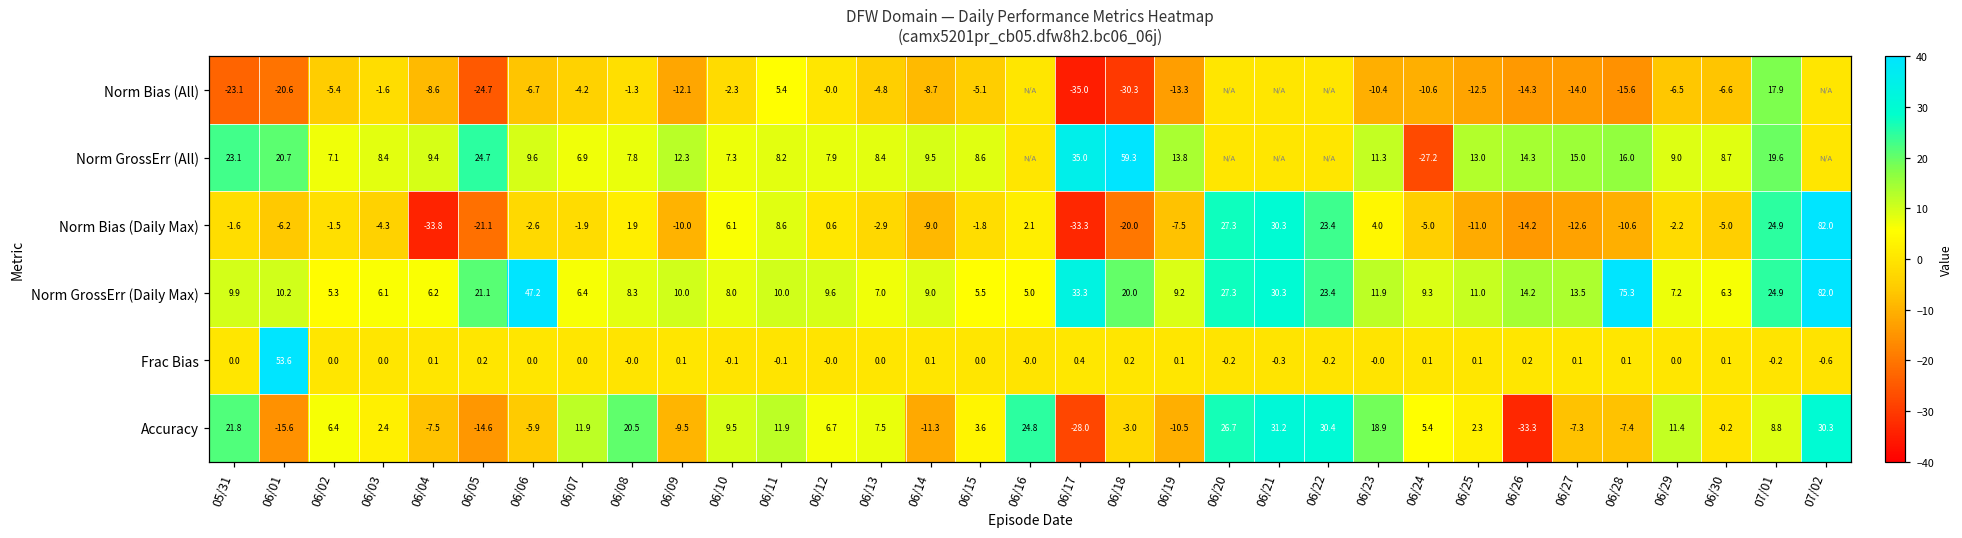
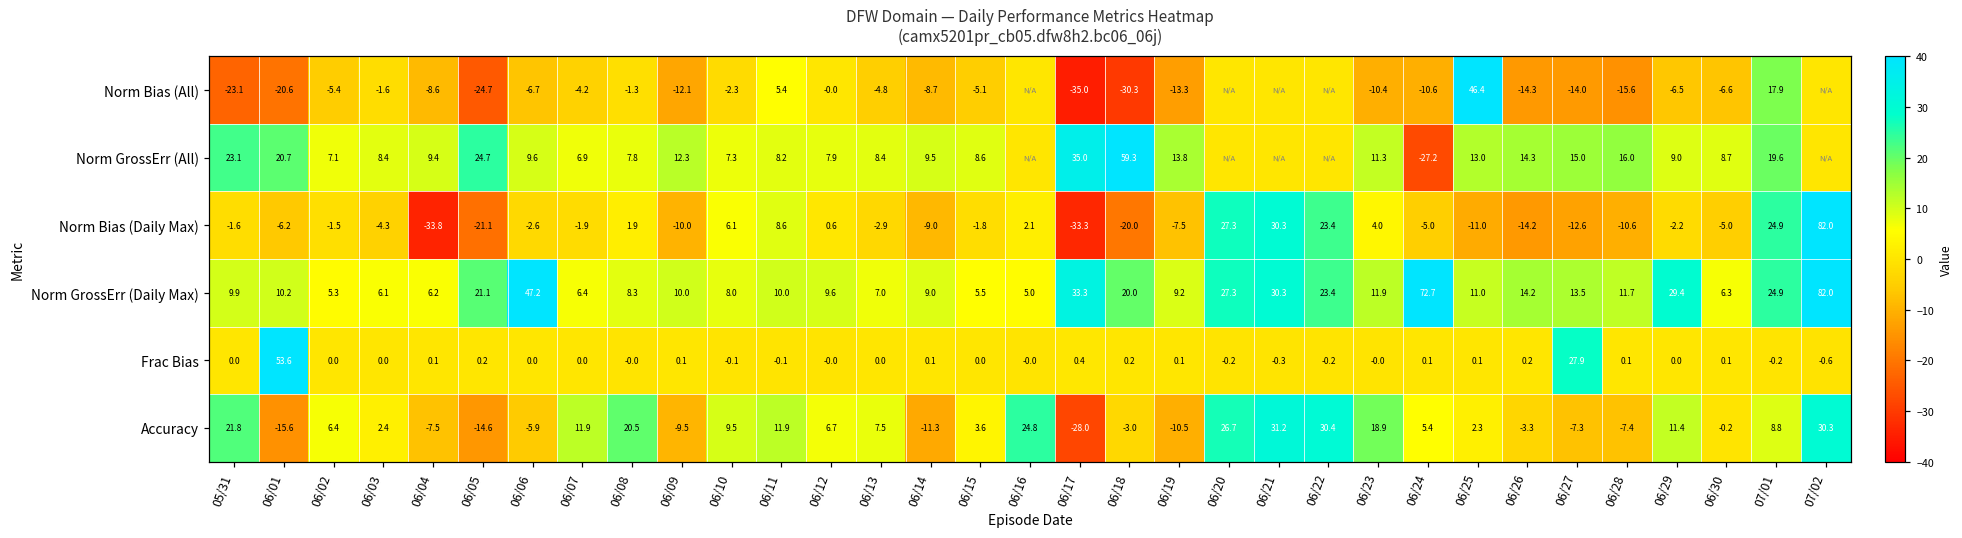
Norm Bias (All), 06/25: -12.5 -> 46.4
Norm GrossErr (Daily Max), 06/24: 9.3 -> 72.7
Norm GrossErr (Daily Max), 06/28: 75.3 -> 11.7
Norm GrossErr (Daily Max), 06/29: 7.2 -> 29.4
Frac Bias, 06/27: 0.1 -> 27.9
Accuracy, 06/26: -33.3 -> -3.3
